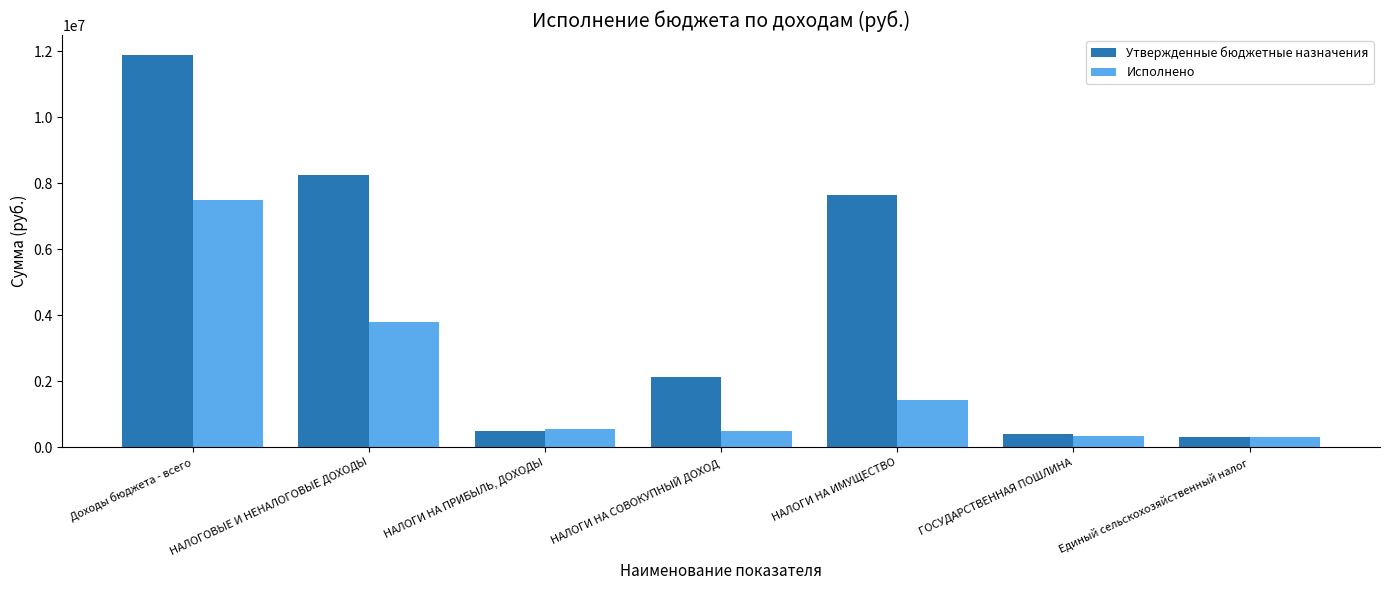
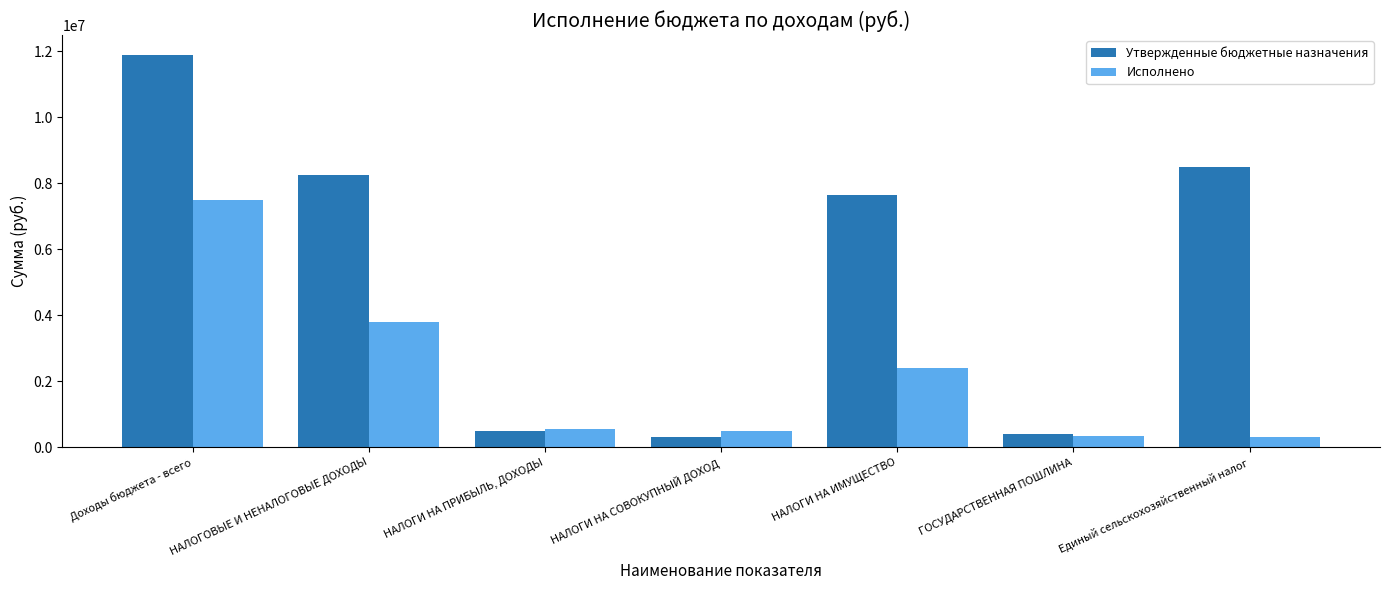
Утвержденные бюджетные назначения, НАЛОГИ НА СОВОКУПНЫЙ ДОХОД: 2100000 -> 300000
Исполнено, НАЛОГИ НА ИМУЩЕСТВО: 1400000 -> 2400000
Утвержденные бюджетные назначения, Единый сельскохозяйственный налог: 300000 -> 8500000
